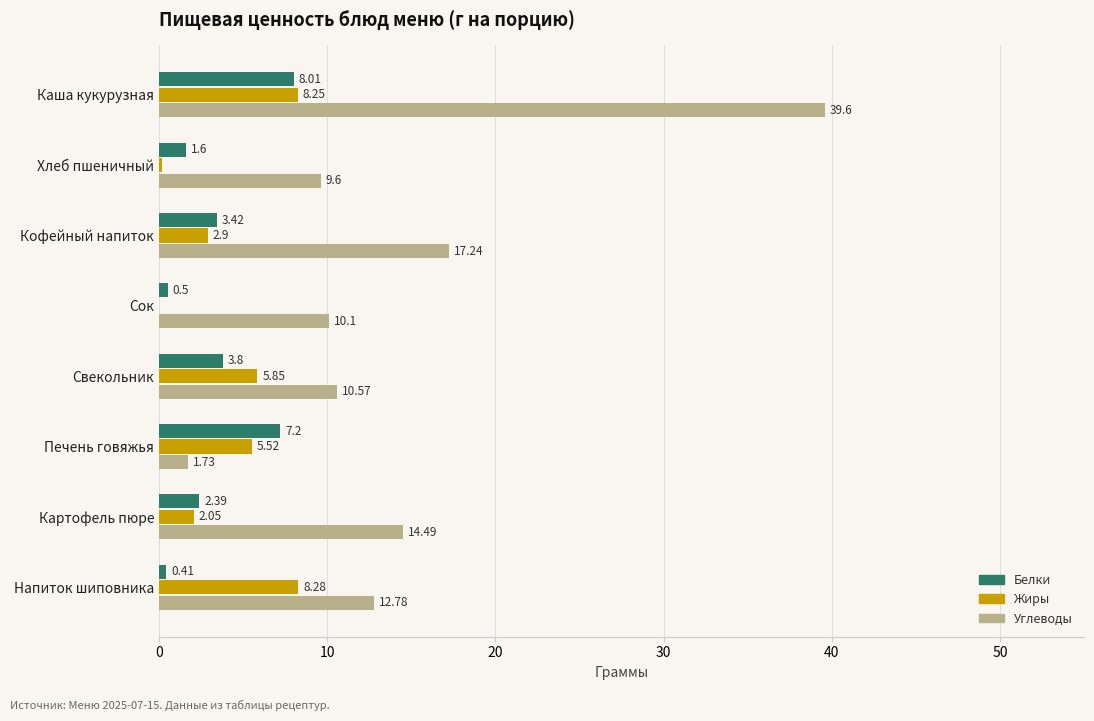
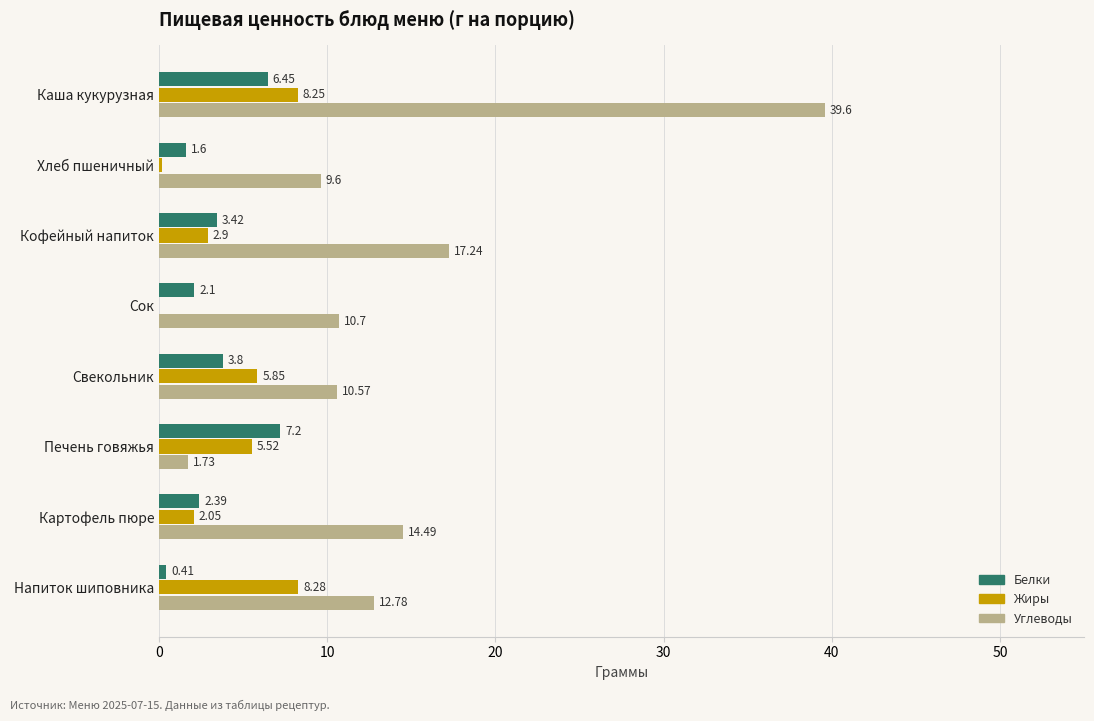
Белки, Каша кукурузная: 8.01 -> 6.45
Белки, Сок: 0.5 -> 2.1
Углеводы, Сок: 10.1 -> 10.7
